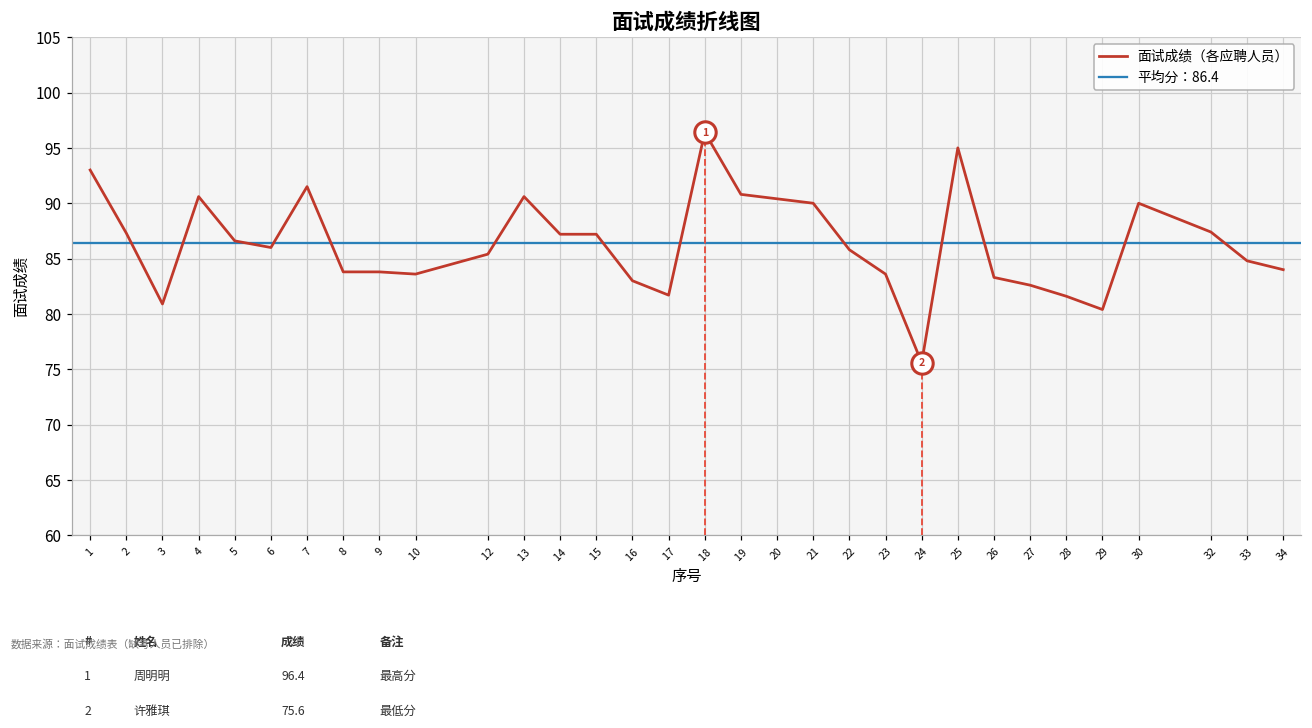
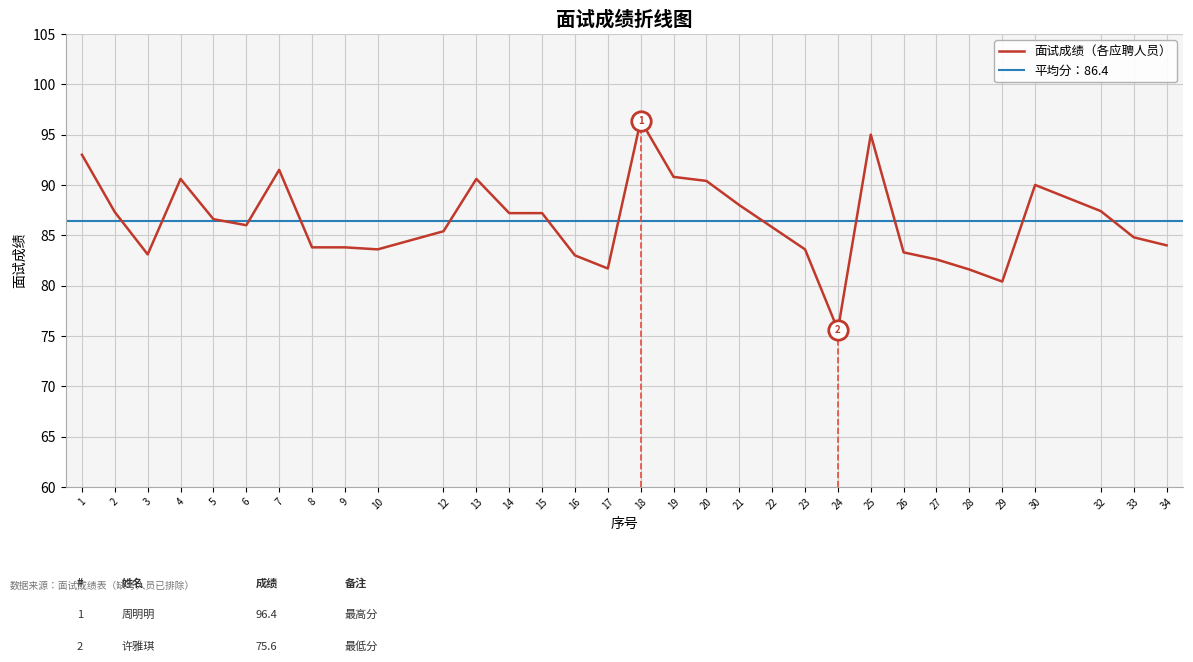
面试成绩（各应聘人员）, 3: 80.9 -> 83.1
面试成绩（各应聘人员）, 21: 90 -> 88
